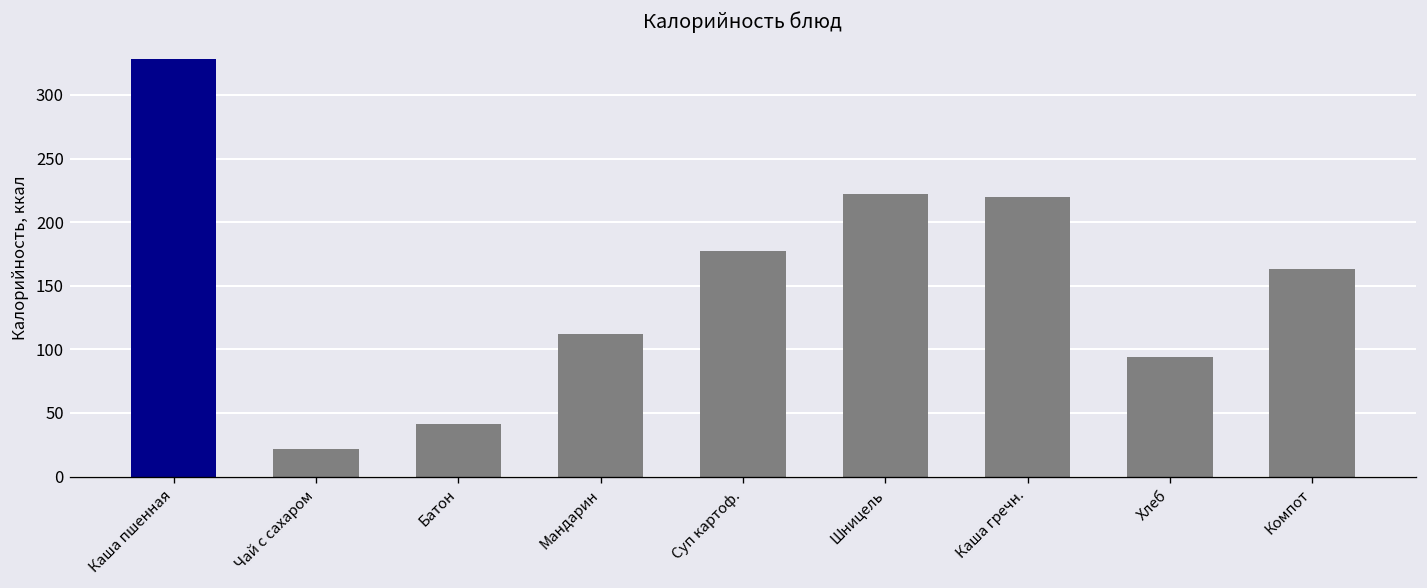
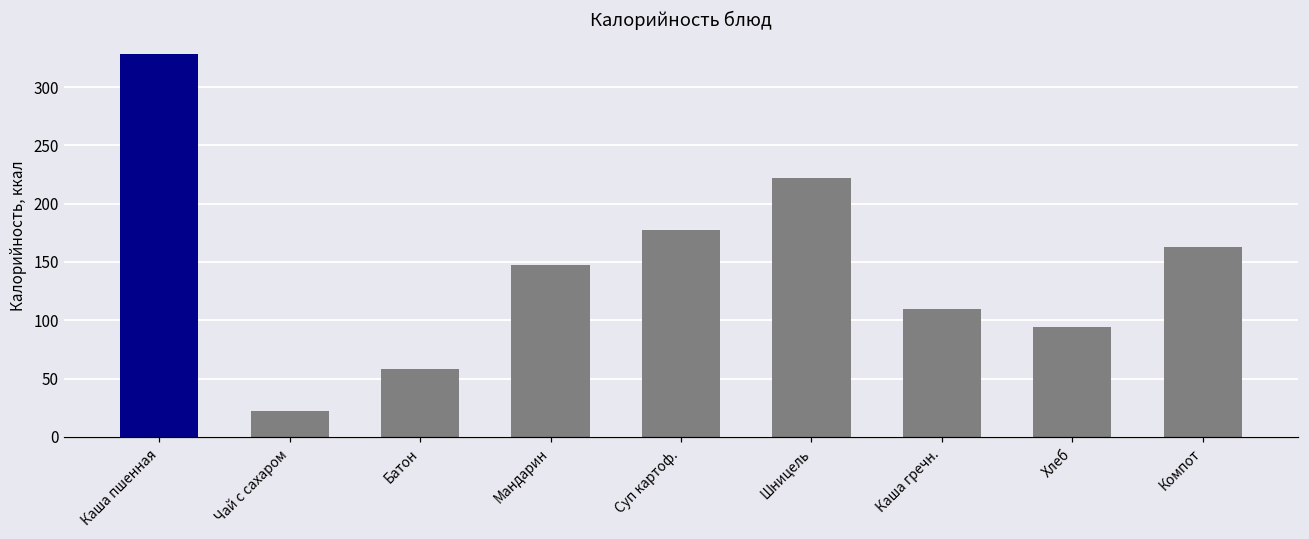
Батон: 41 -> 58
Мандарин: 112 -> 147
Каша гречн.: 220 -> 110
